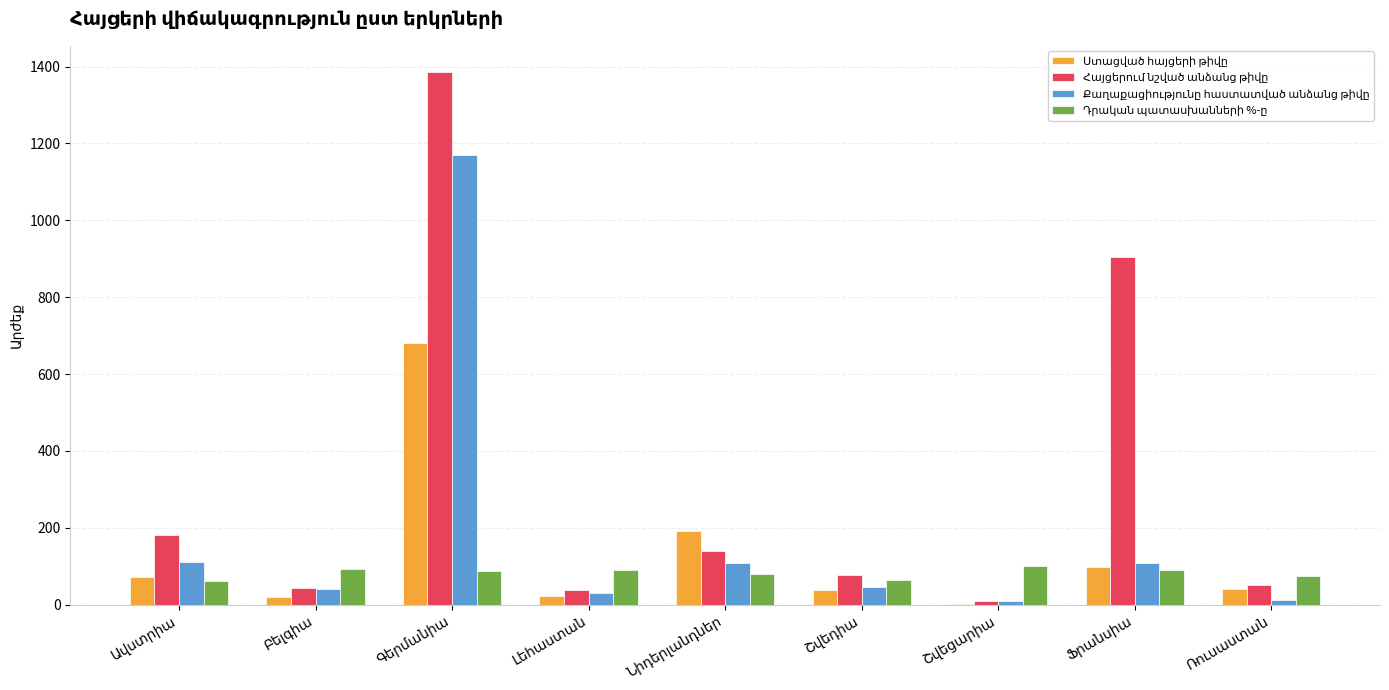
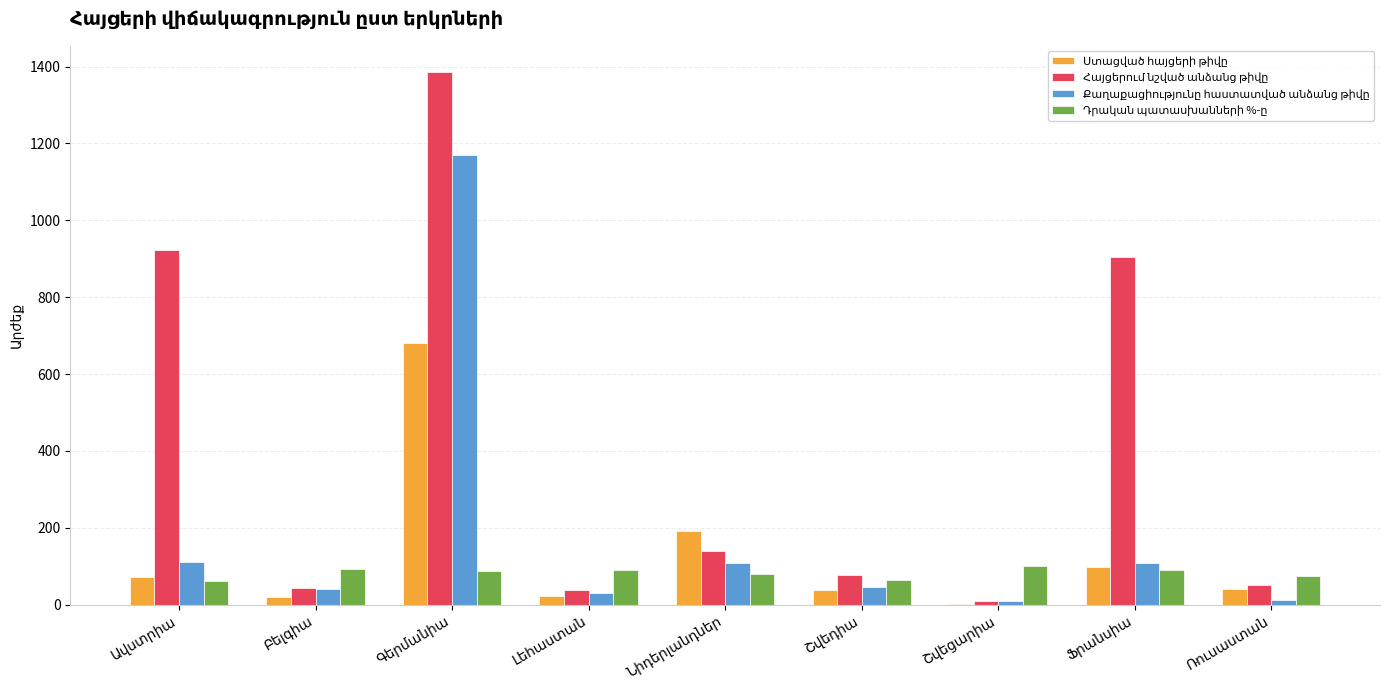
Հայցերում նշված անձանց թիվը, Ավստրիա: 180 -> 920
